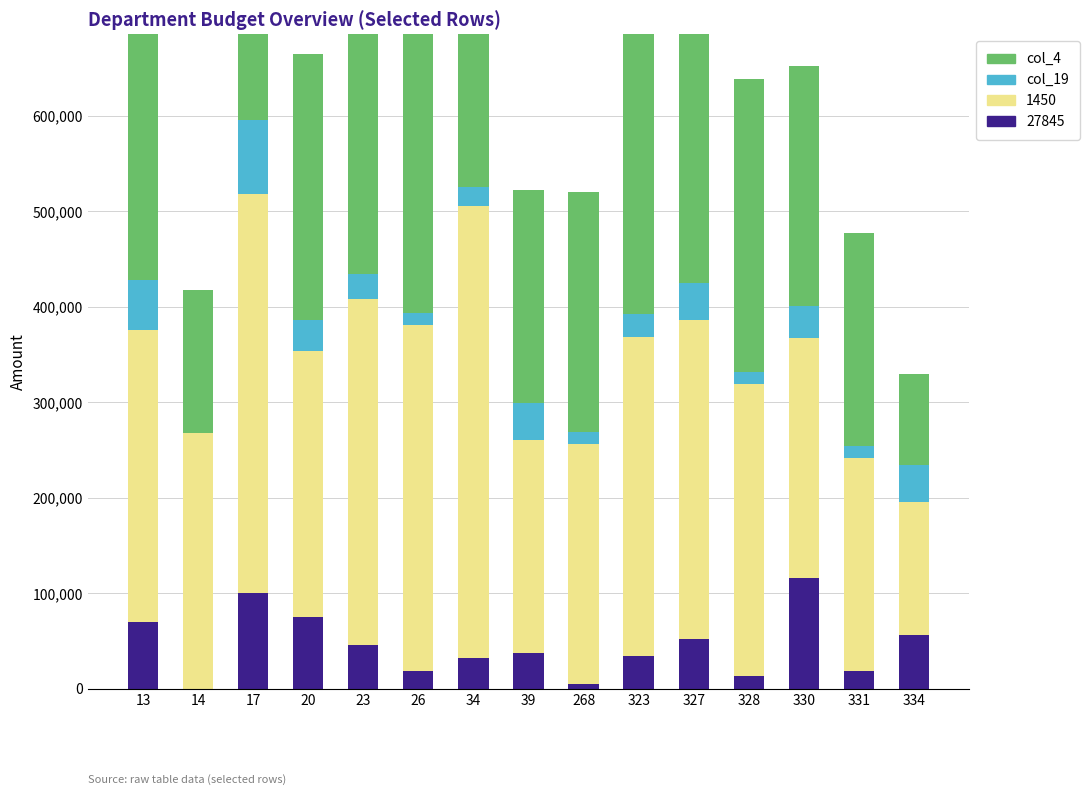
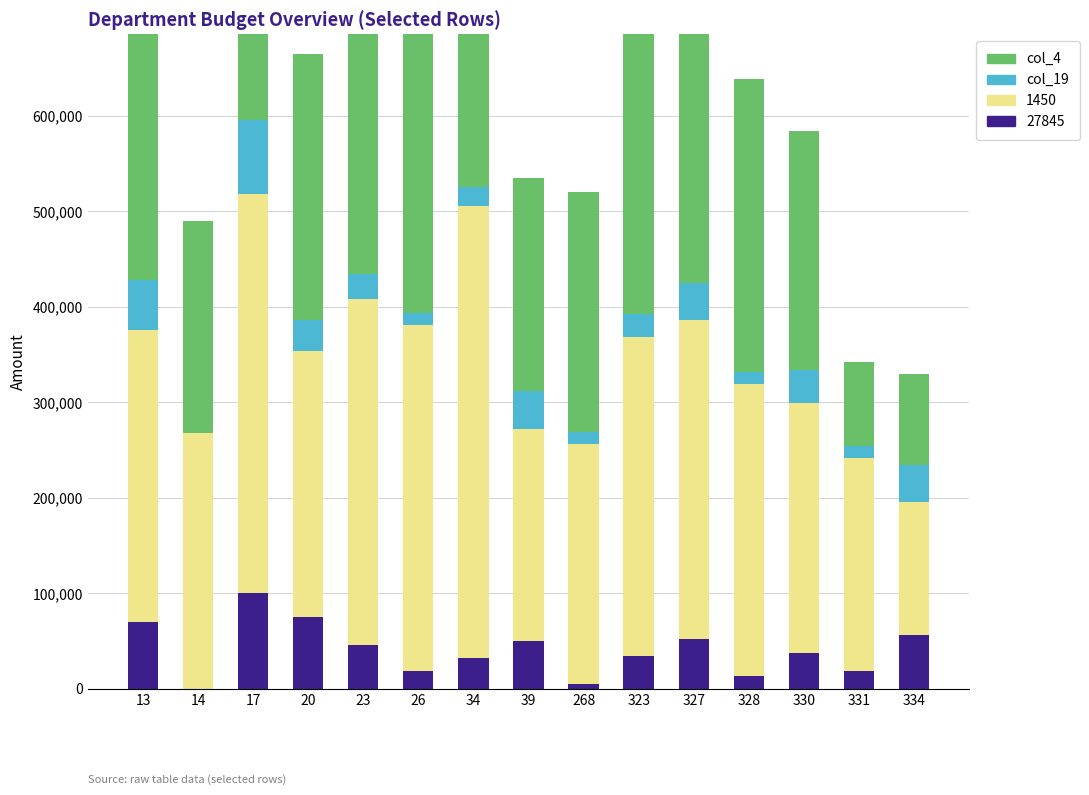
col_4, 14: 150,000 -> 220,000
27845, 39: 40,000 -> 50,000
27845, 330: 120,000 -> 40,000
1450, 330: 250,000 -> 260,000
col_4, 331: 220,000 -> 90,000
